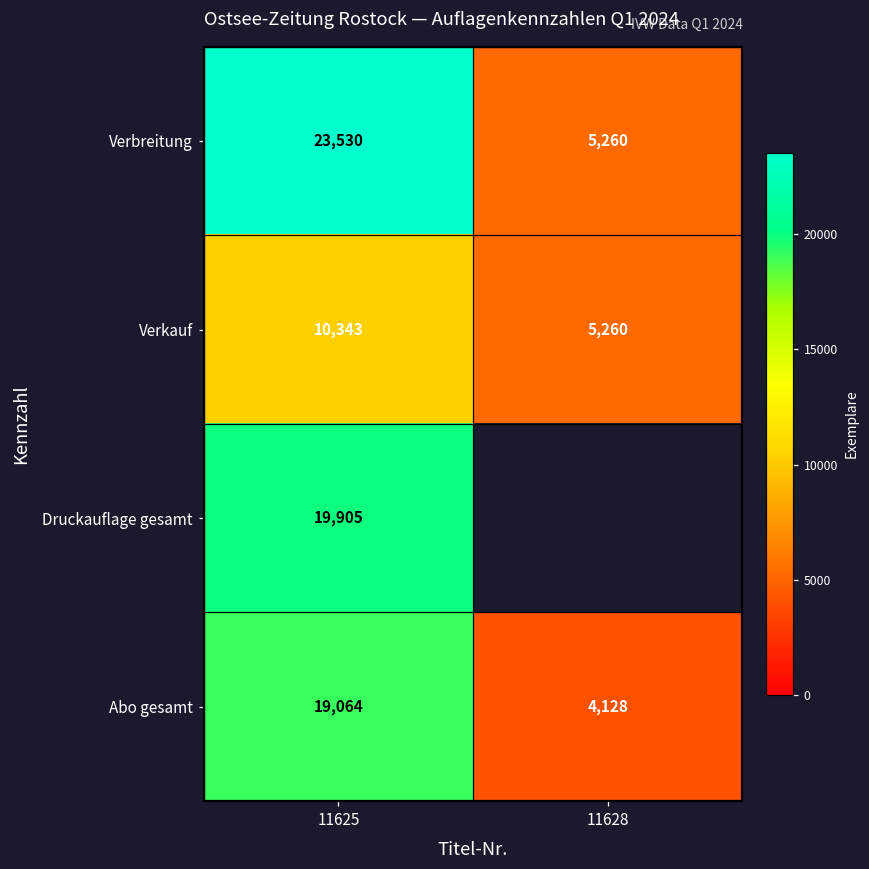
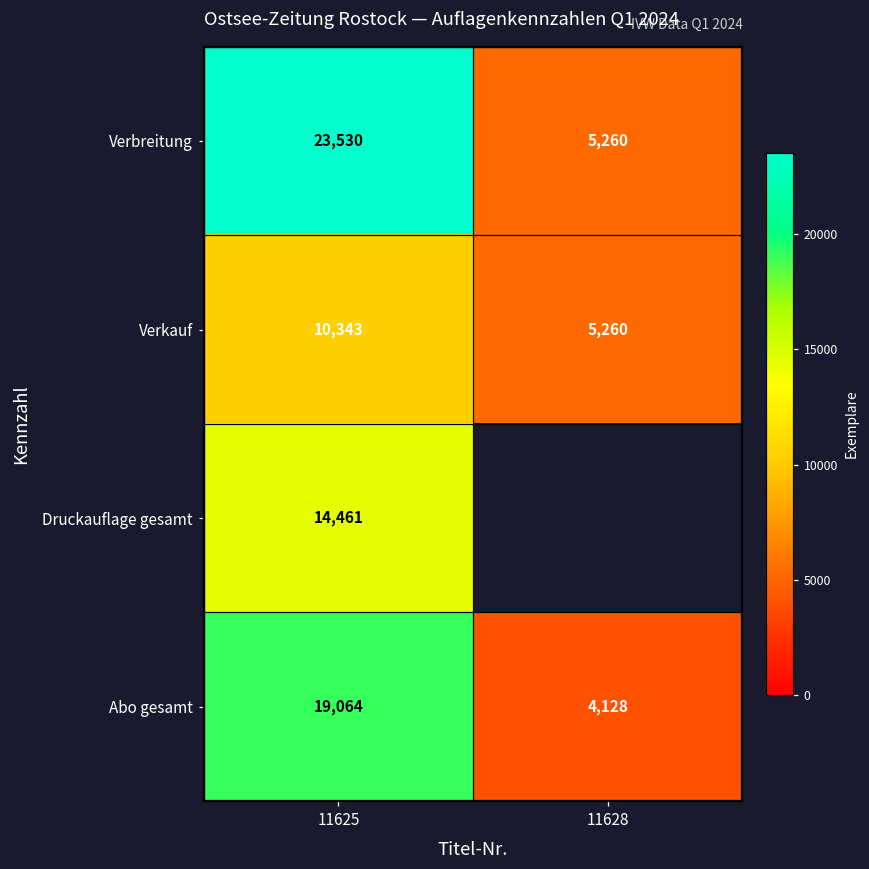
Druckauflage gesamt, 11625: 19,905 -> 14,461
